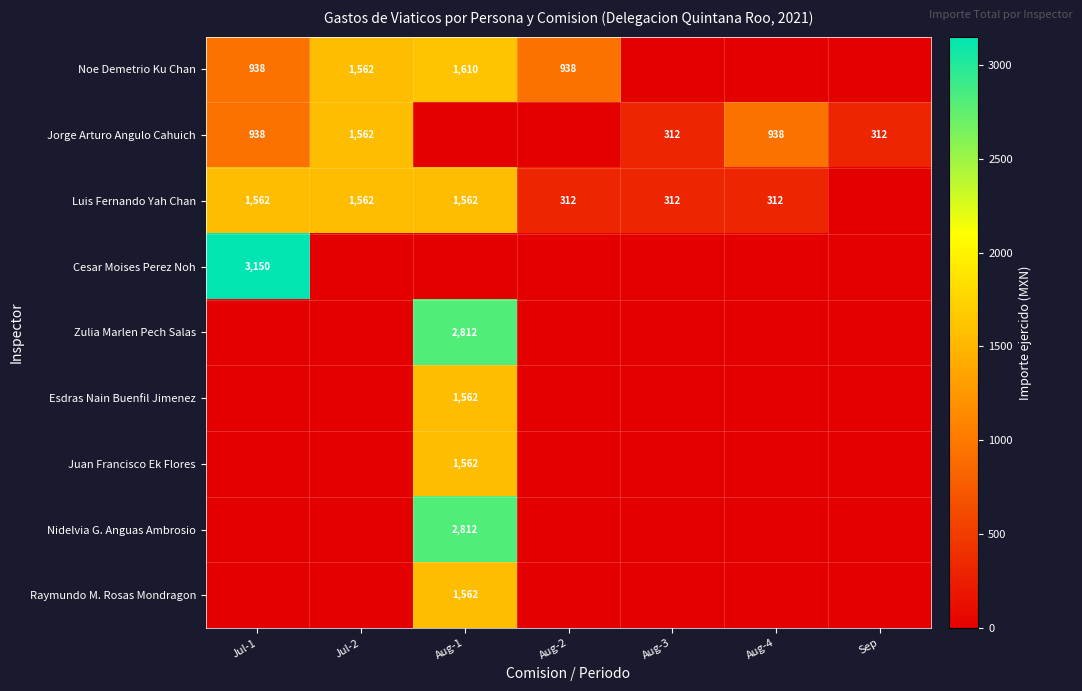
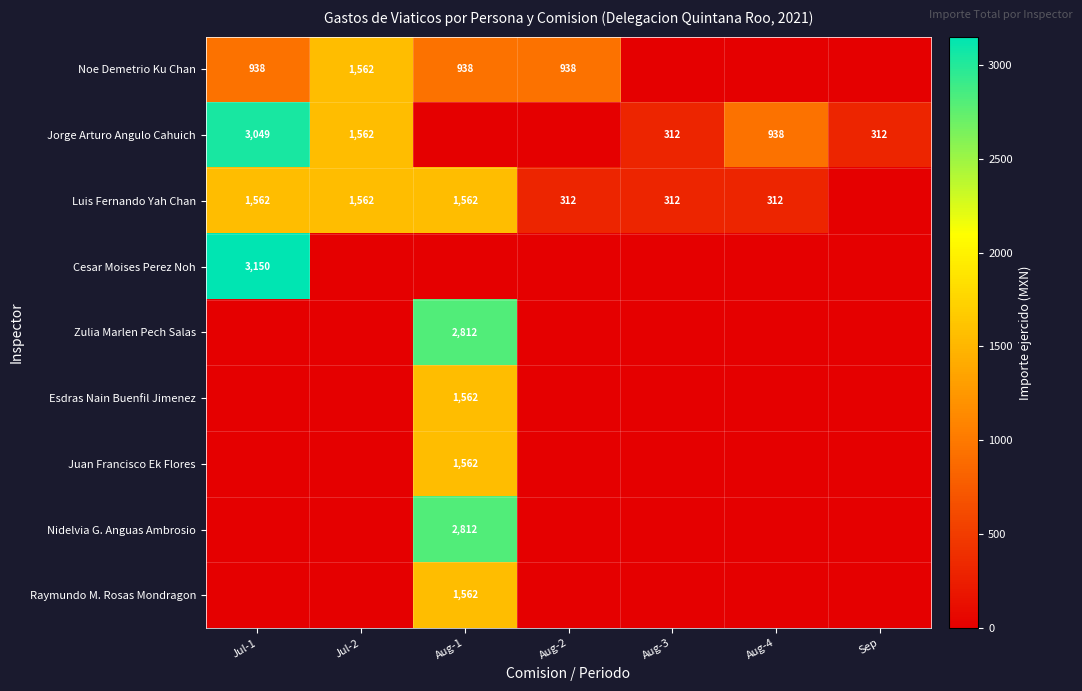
Noe Demetrio Ku Chan, Aug-1: 1,610 -> 938
Jorge Arturo Angulo Cahuich, Jul-1: 938 -> 3,049
